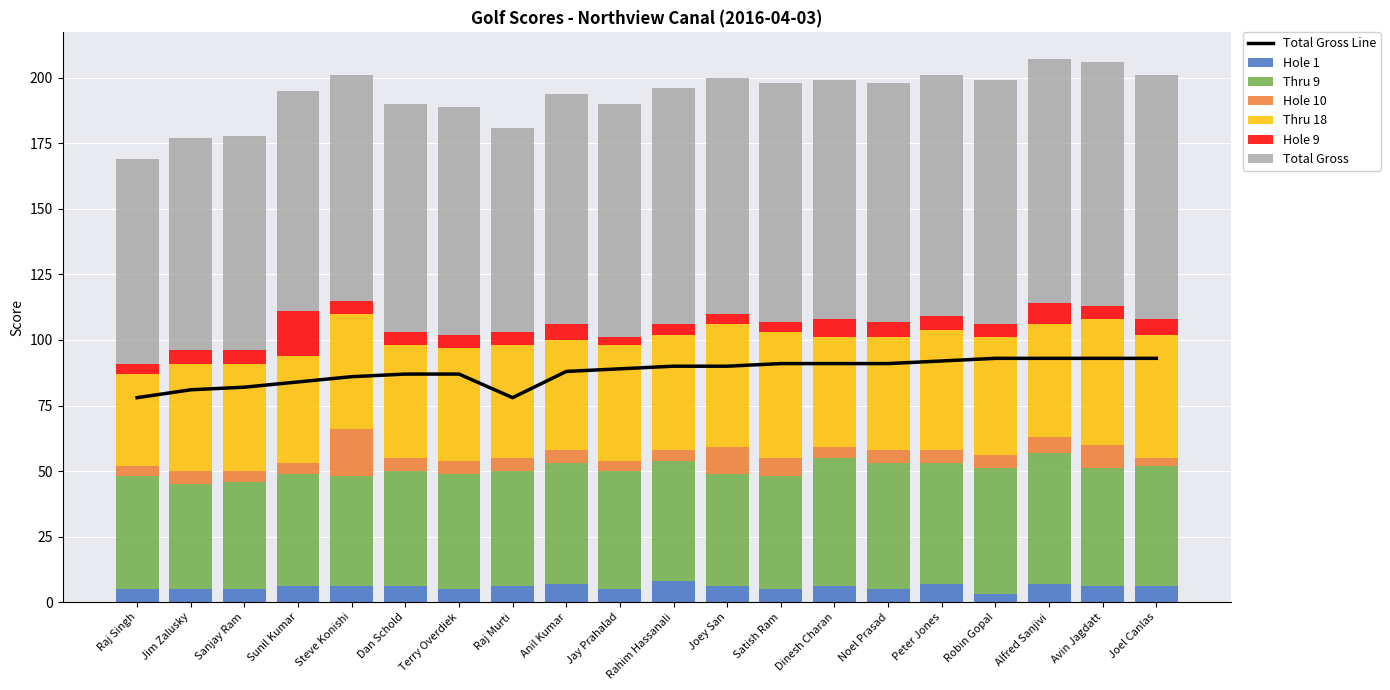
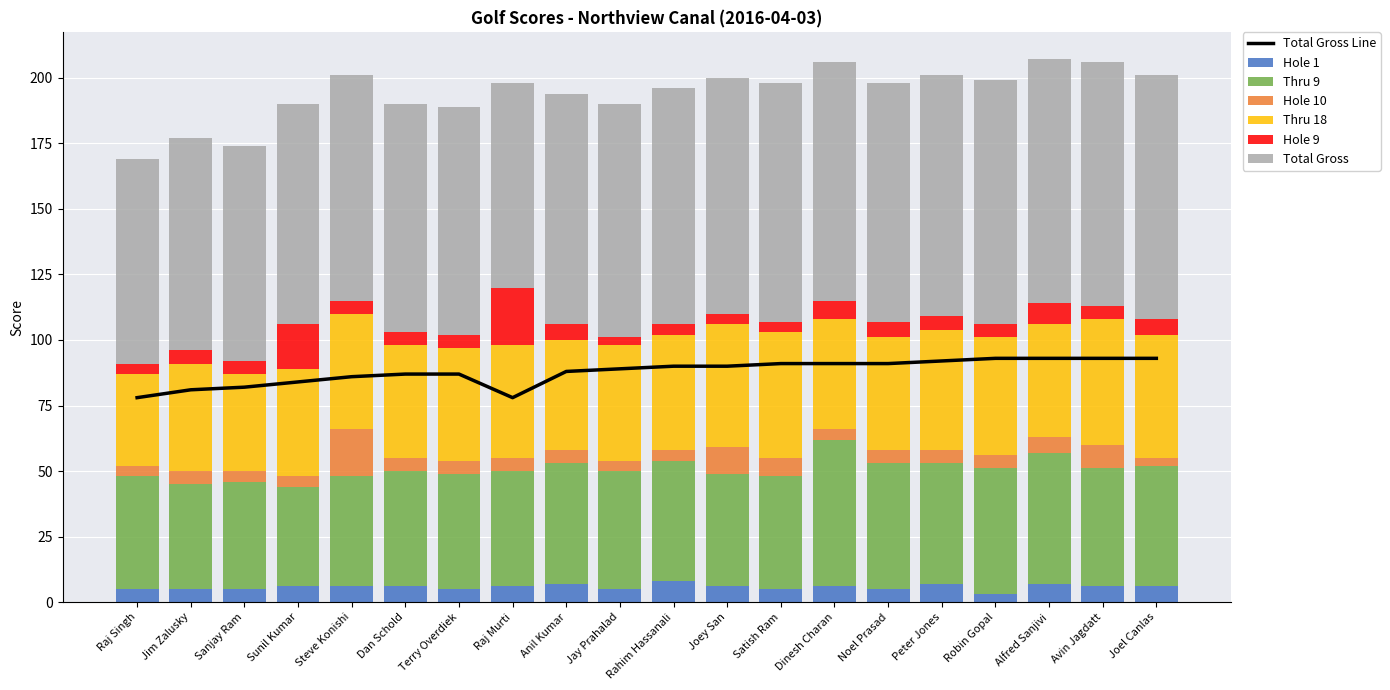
Thru 18, Sanjay Ram: 41 -> 37
Thru 9, Sunil Kumar: 43 -> 38
Hole 9, Raj Murti: 5 -> 22
Thru 9, Dinesh Charan: 49 -> 56
